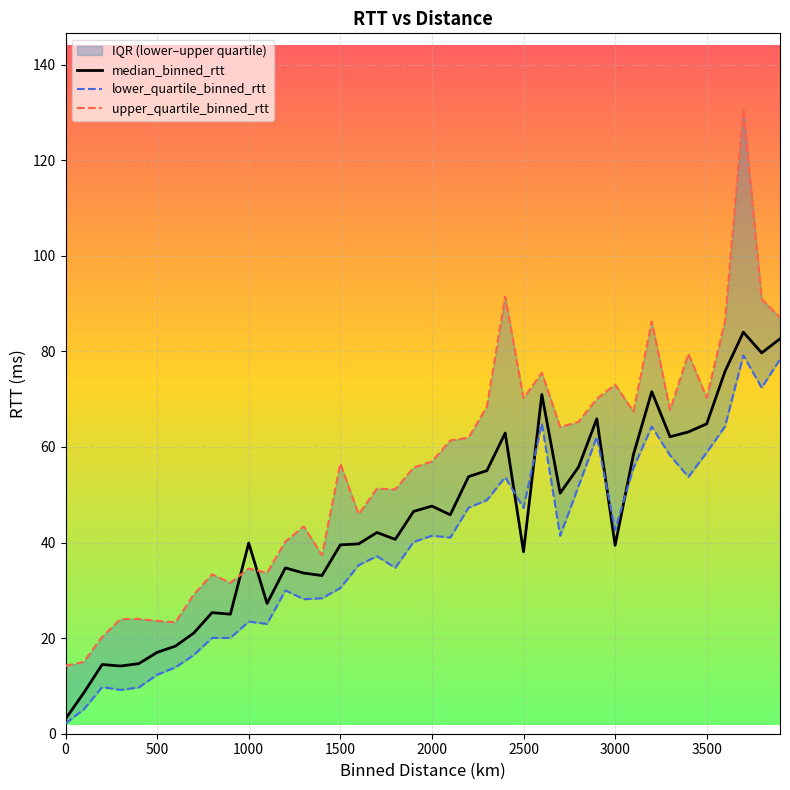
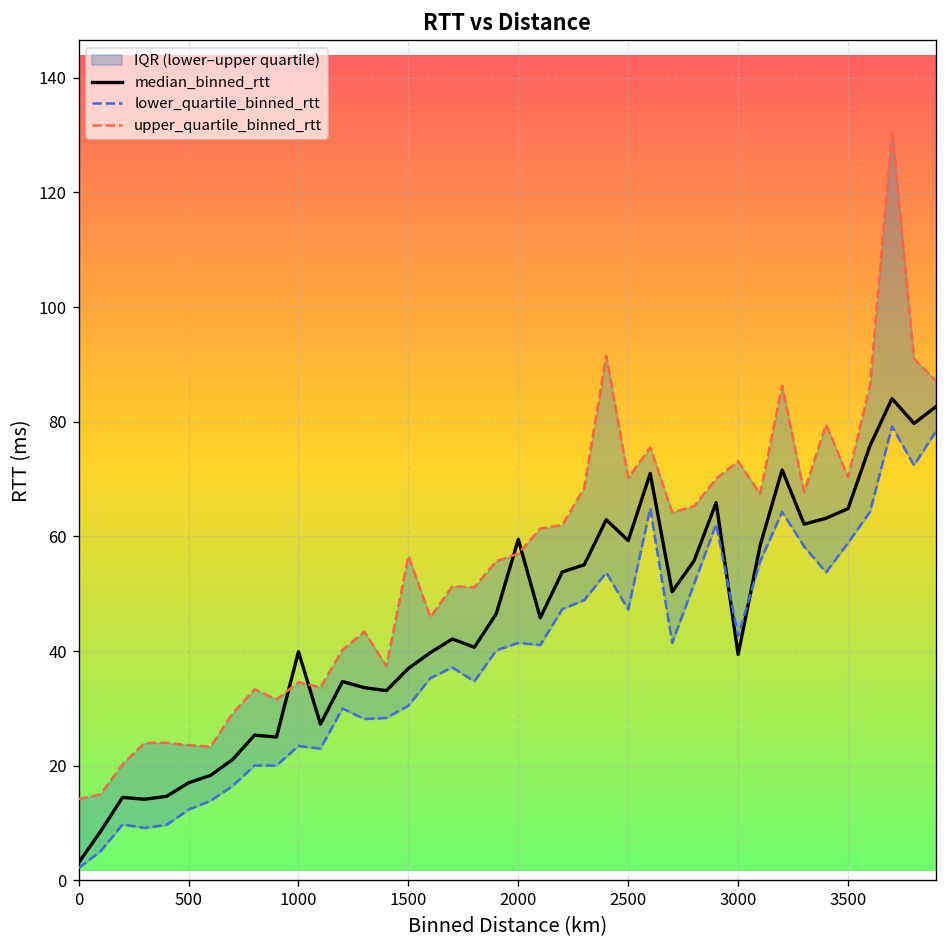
median_binned_rtt, 1500: 40 -> 37
median_binned_rtt, 2000: 48 -> 59
median_binned_rtt, 2500: 38 -> 59
